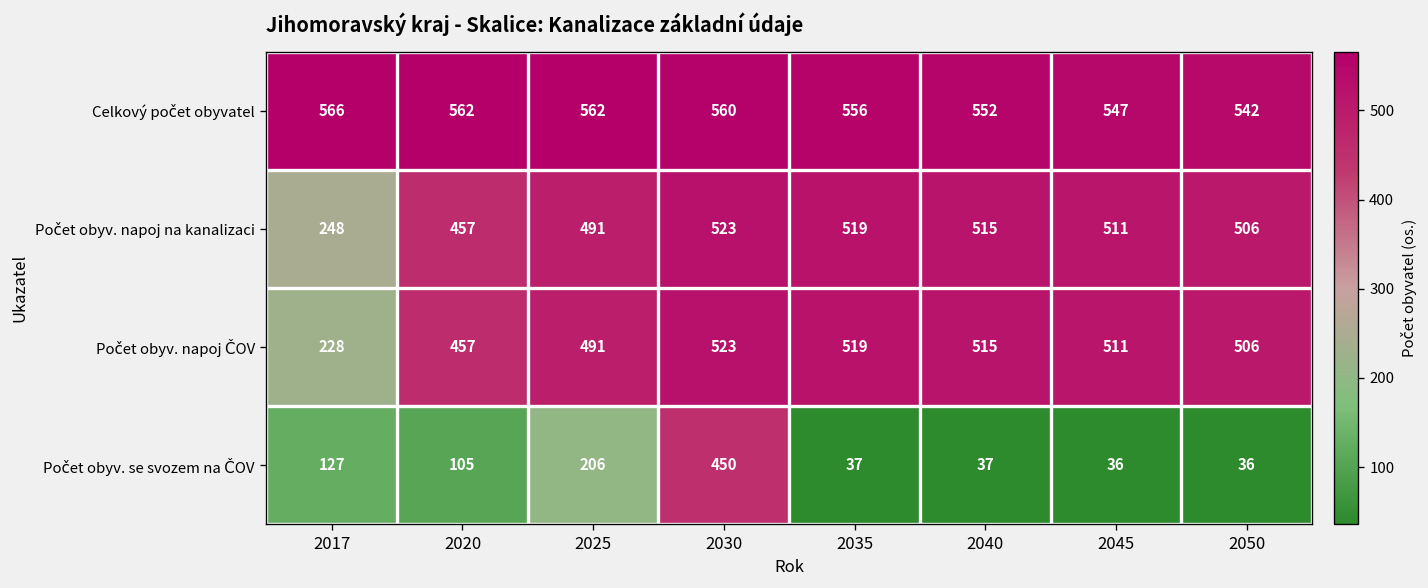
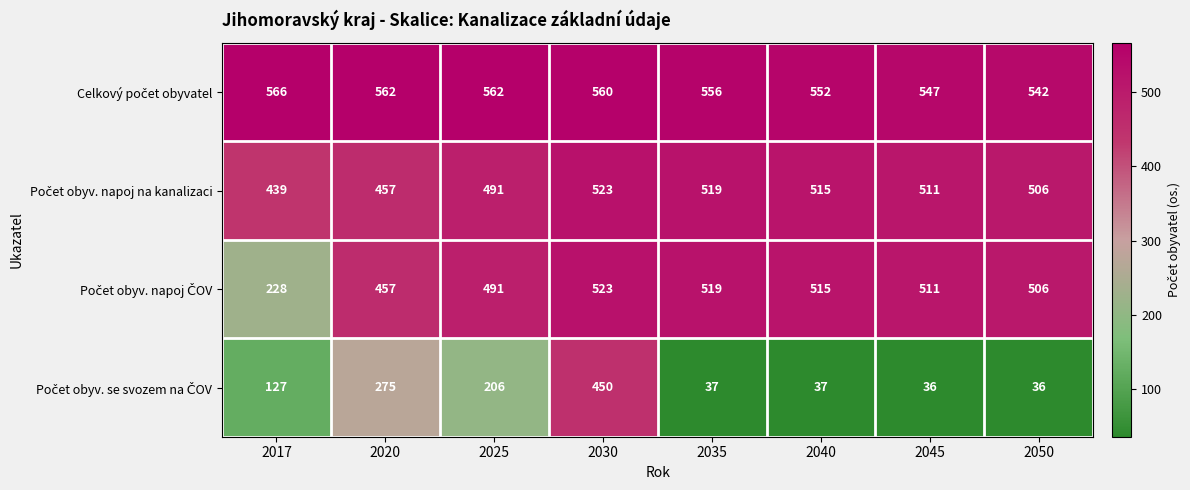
Počet obyv. napoj na kanalizaci, 2017: 248 -> 439
Počet obyv. se svozem na ČOV, 2020: 105 -> 275
